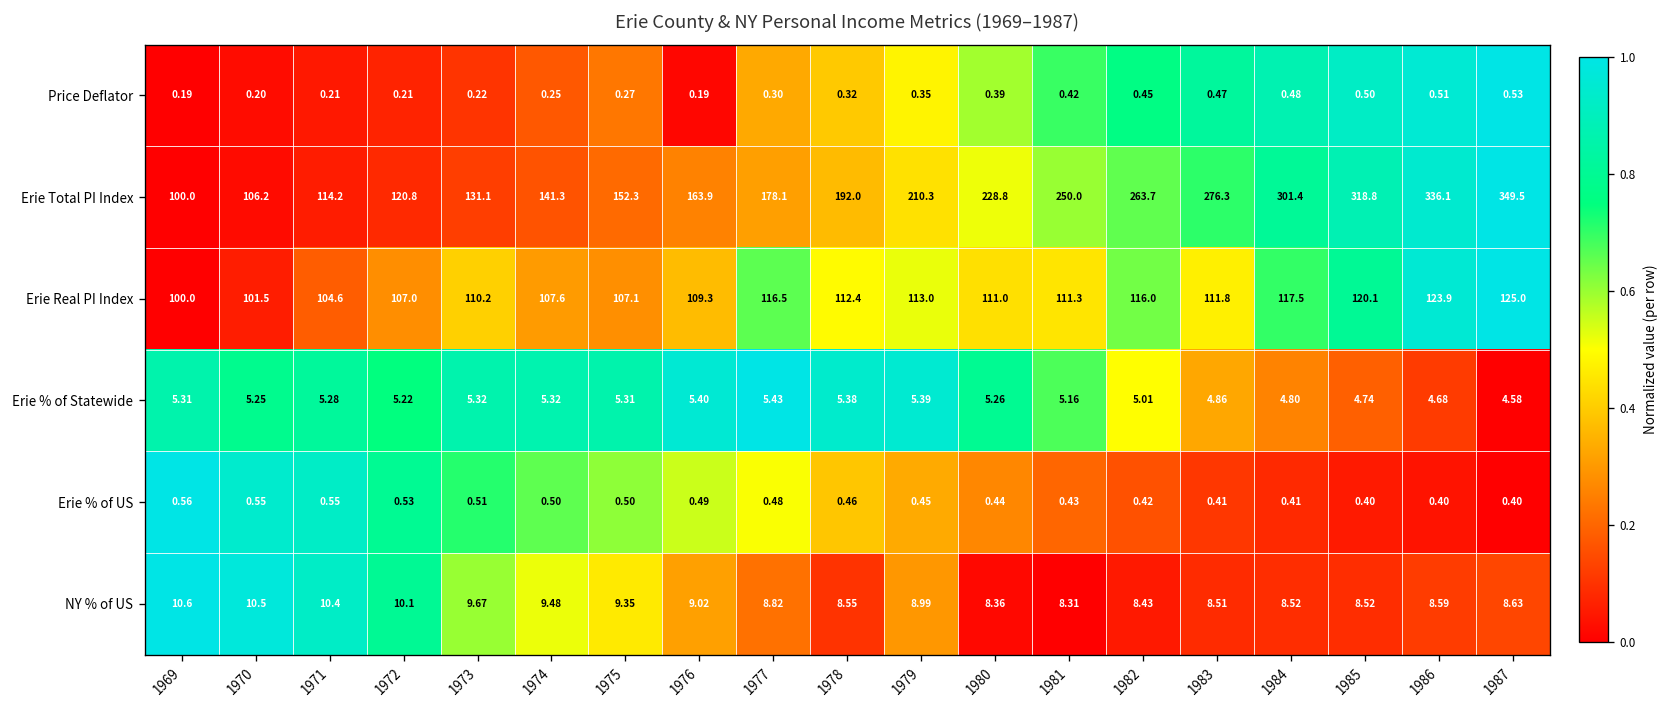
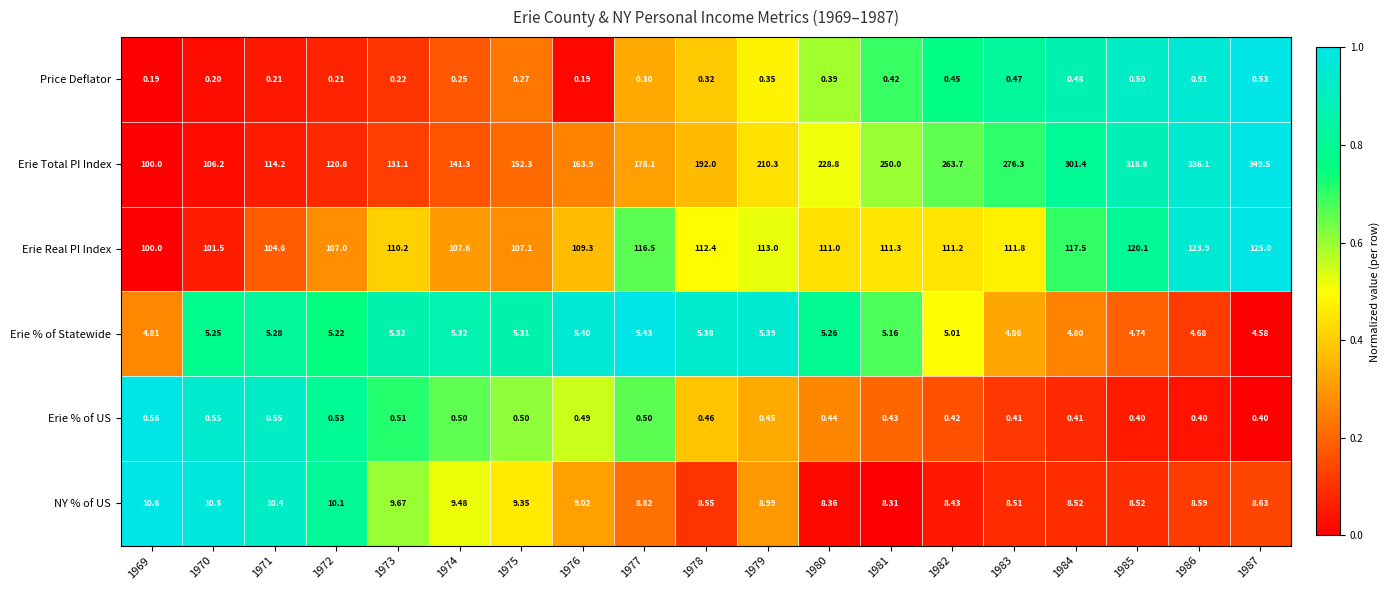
Erie Real PI Index, 1982: 116.0 -> 111.2
Erie % of Statewide, 1969: 5.31 -> 4.81
Erie % of US, 1977: 0.48 -> 0.50
